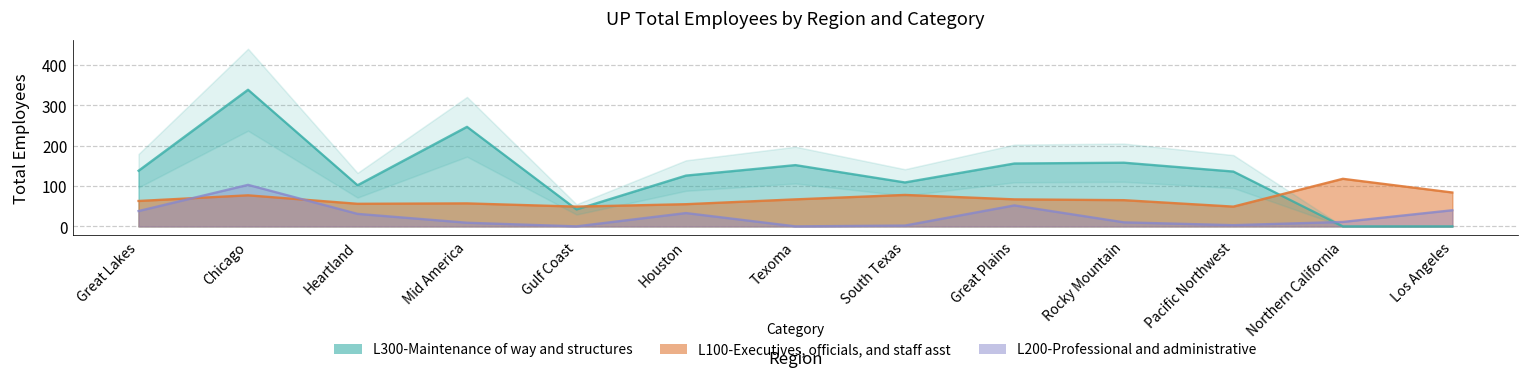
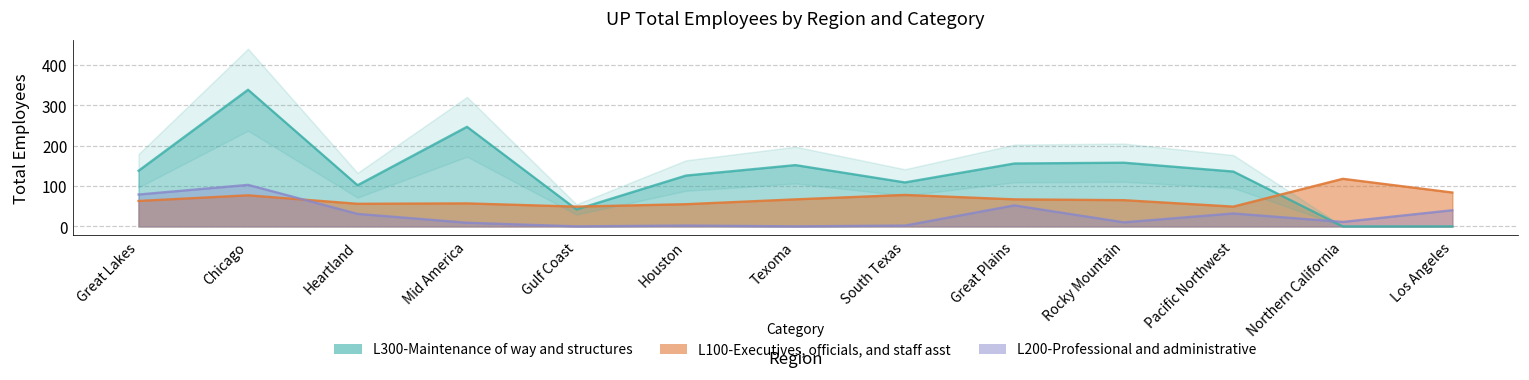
L200-Professional and administrative, Great Lakes: 40 -> 80
L200-Professional and administrative, Houston: 30 -> 0
L200-Professional and administrative, Pacific Northwest: 0 -> 30
